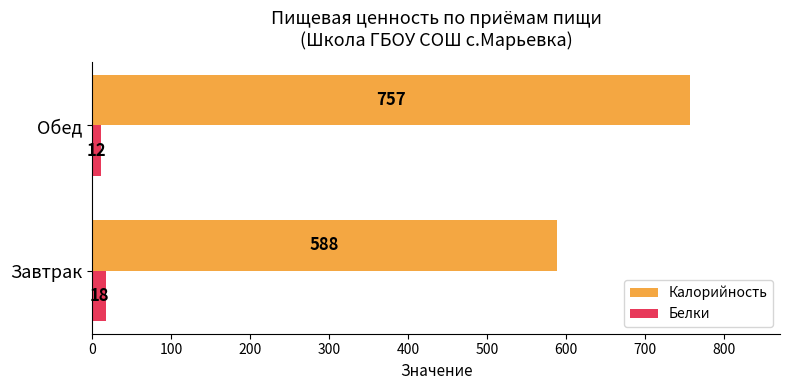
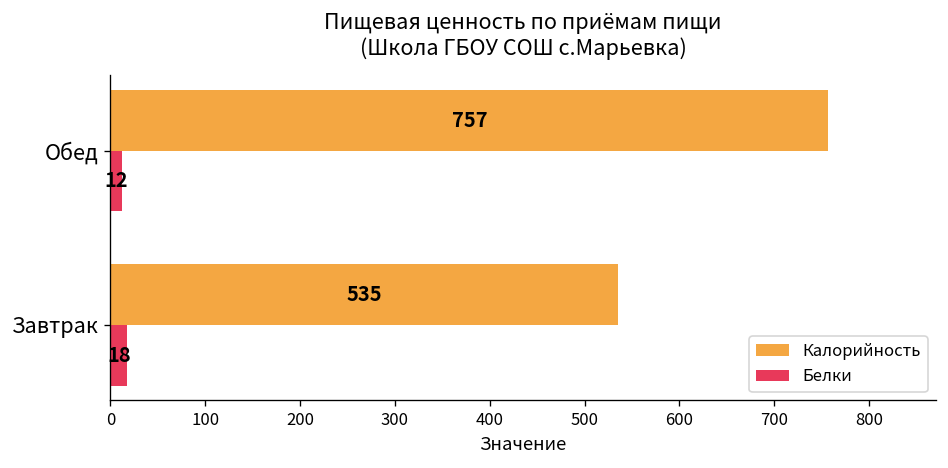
Калорийность, Завтрак: 588 -> 535
